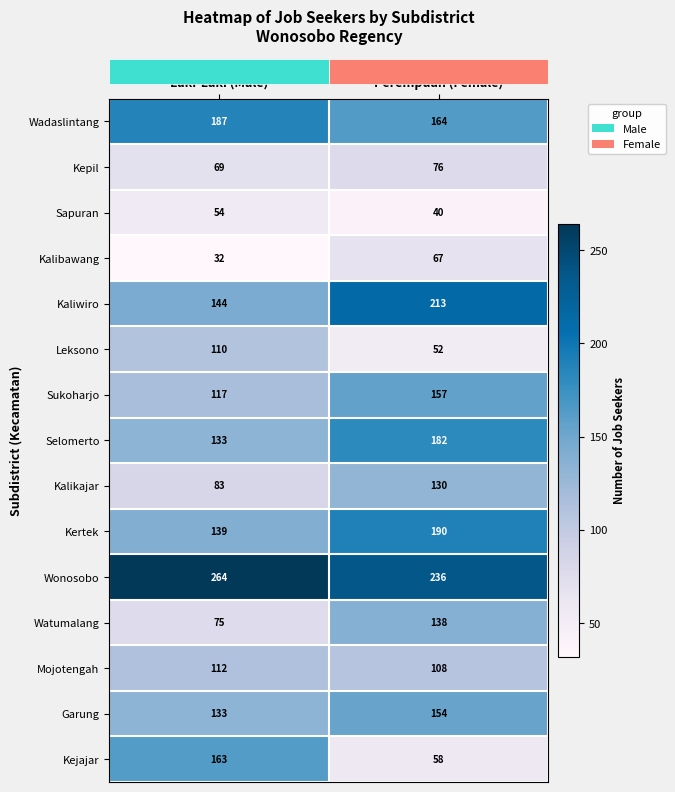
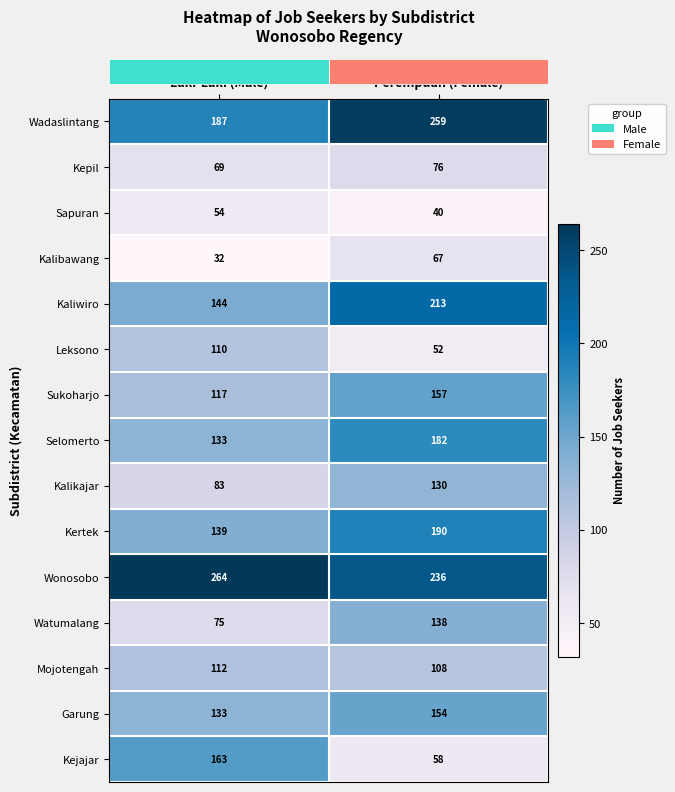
Wadaslintang, Perempuan (Female): 164 -> 259
